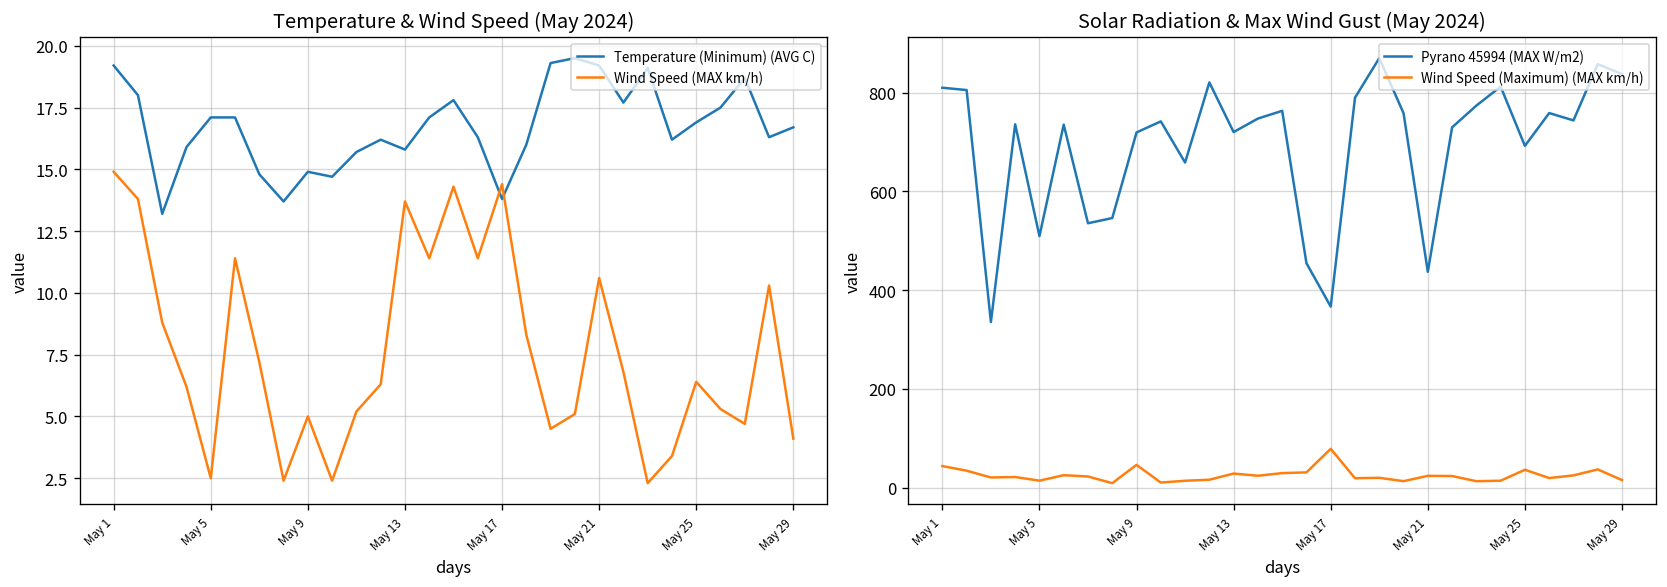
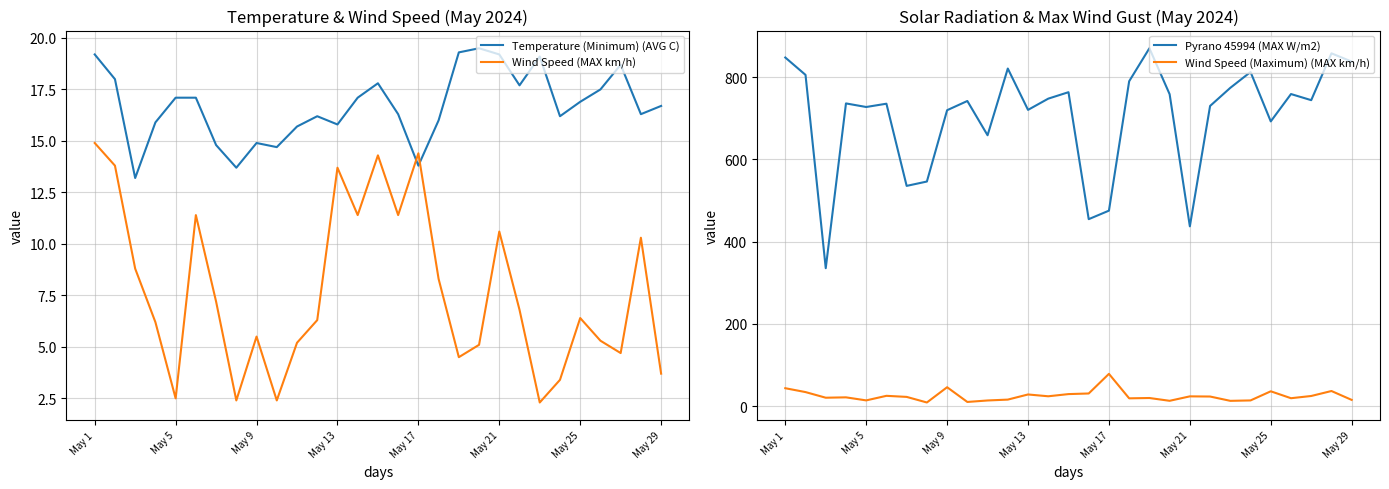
Temperature & Wind Speed (May 2024), Wind Speed (MAX km/h), May 9: 5.0 -> 5.5
Temperature & Wind Speed (May 2024), Wind Speed (MAX km/h), May 29: 4.1 -> 3.7
Solar Radiation & Max Wind Gust (May 2024), Pyrano 45994 (MAX W/m2), May 1: 810 -> 850
Solar Radiation & Max Wind Gust (May 2024), Pyrano 45994 (MAX W/m2), May 5: 510 -> 730
Solar Radiation & Max Wind Gust (May 2024), Pyrano 45994 (MAX W/m2), May 17: 370 -> 480
